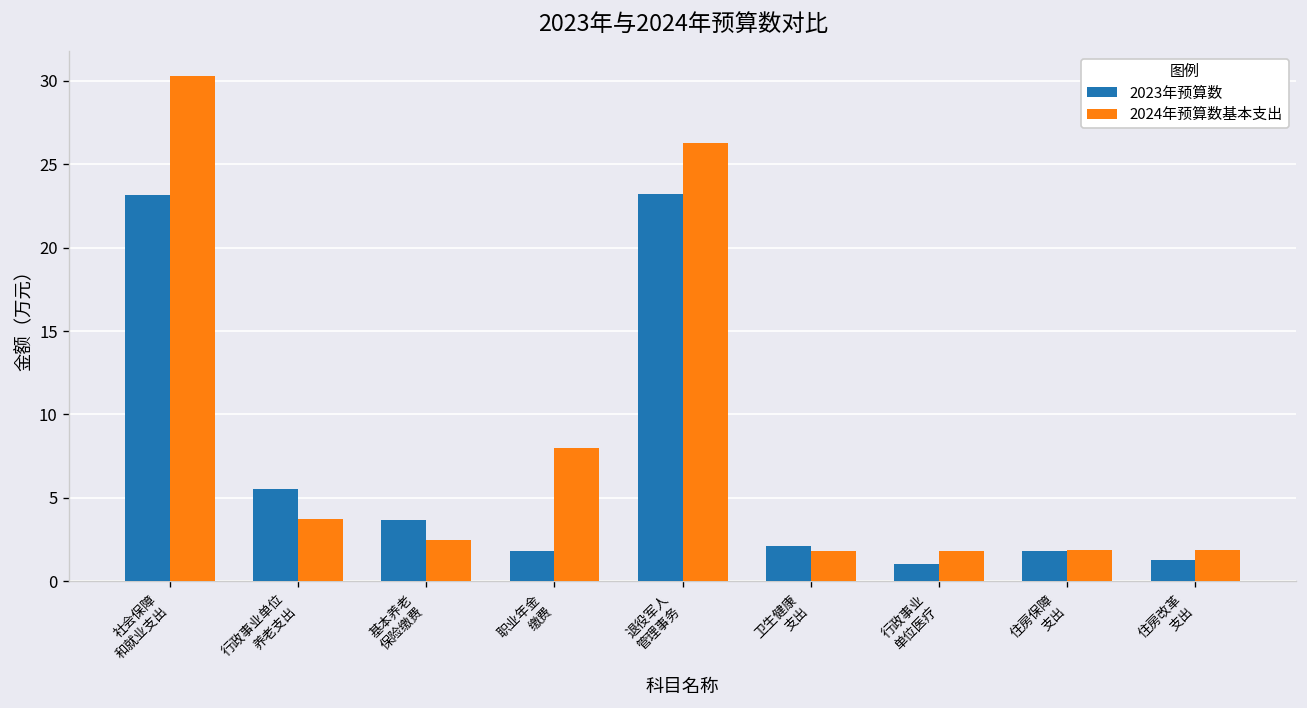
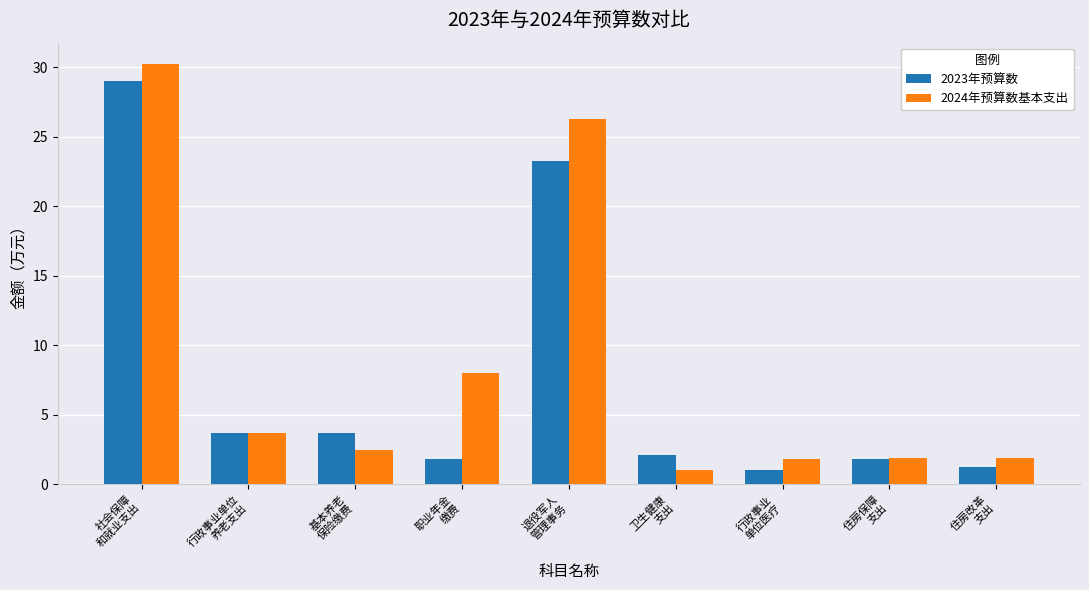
2023年预算数, 社会保障 和就业支出: 23.1 -> 29.0
2023年预算数, 行政事业单位 养老支出: 5.5 -> 3.7
2024年预算数基本支出, 卫生健康 支出: 1.8 -> 1.0
